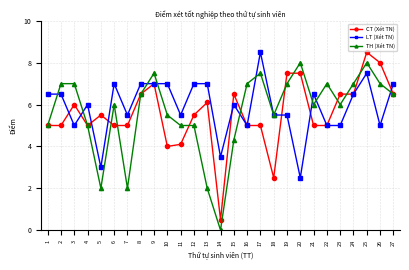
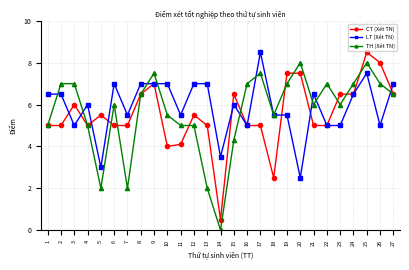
CT (Xét TN), 13: 6.1 -> 5.0
